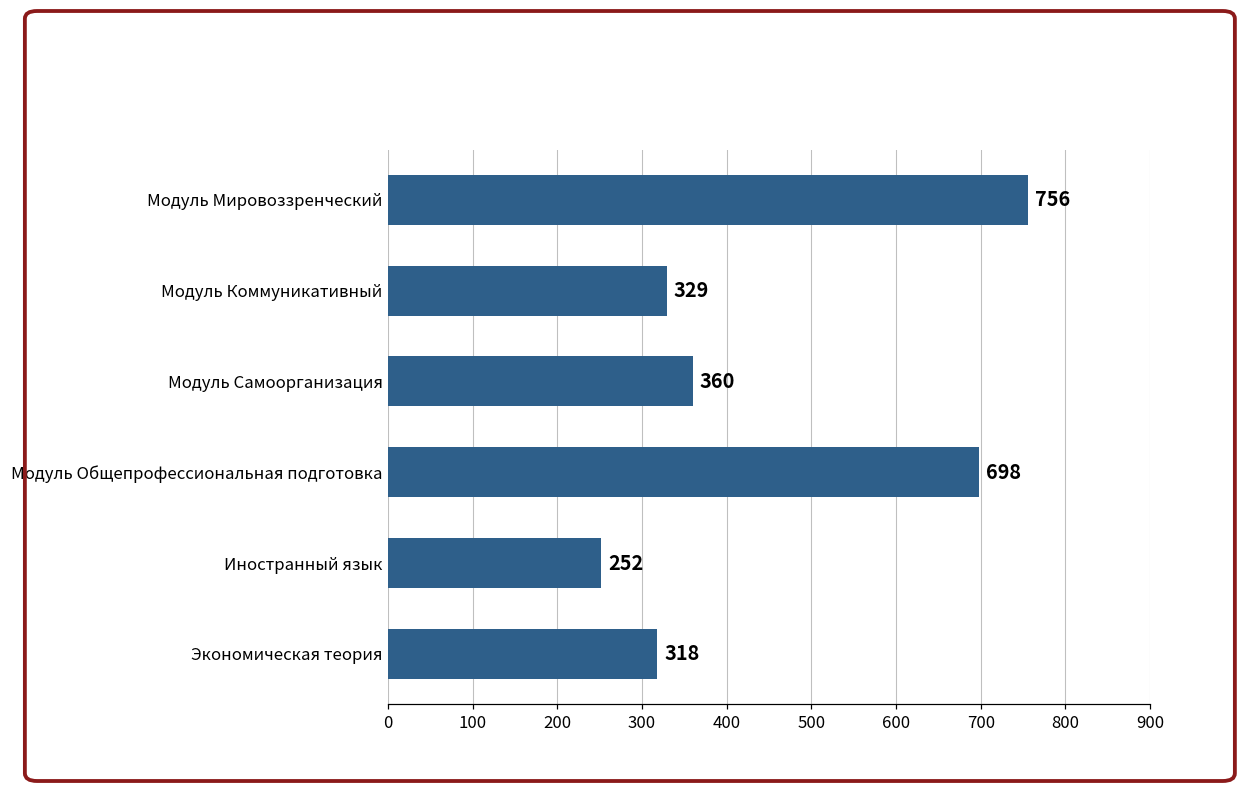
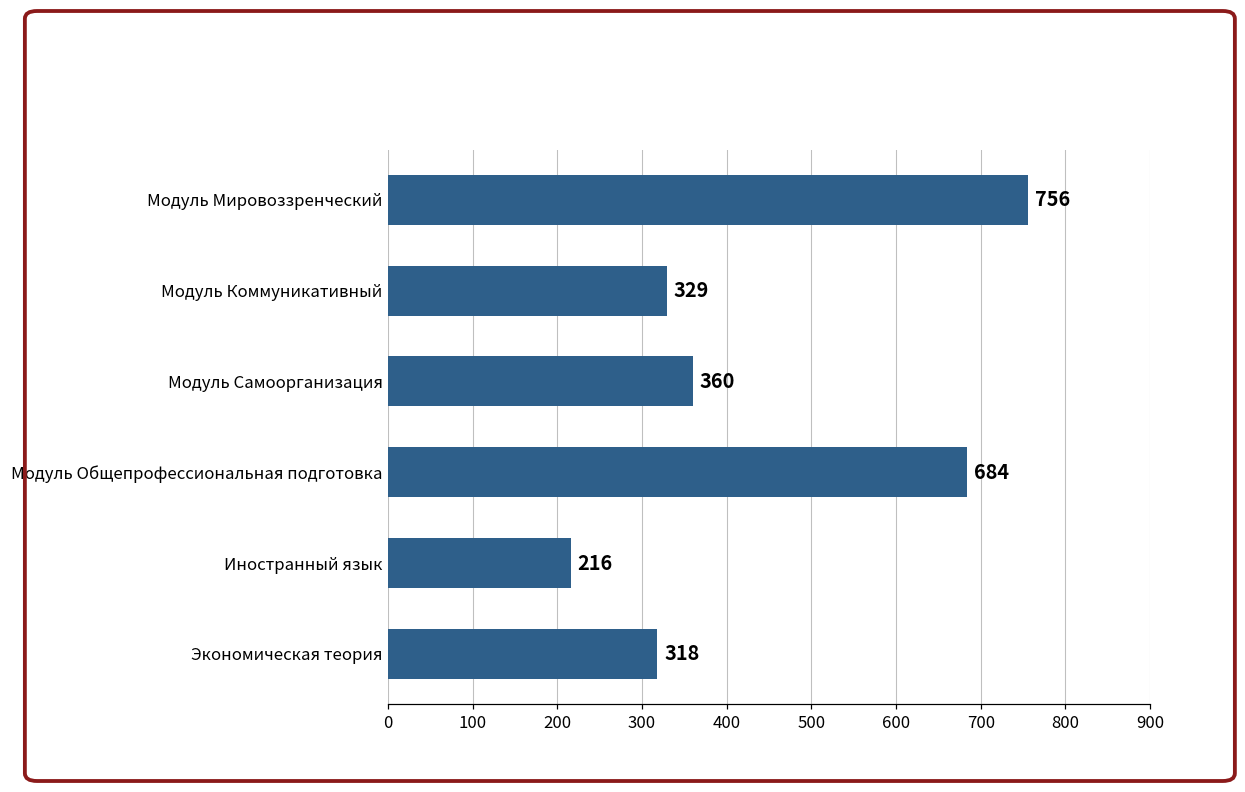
Модуль Общепрофессиональная подготовка: 698 -> 684
Иностранный язык: 252 -> 216
